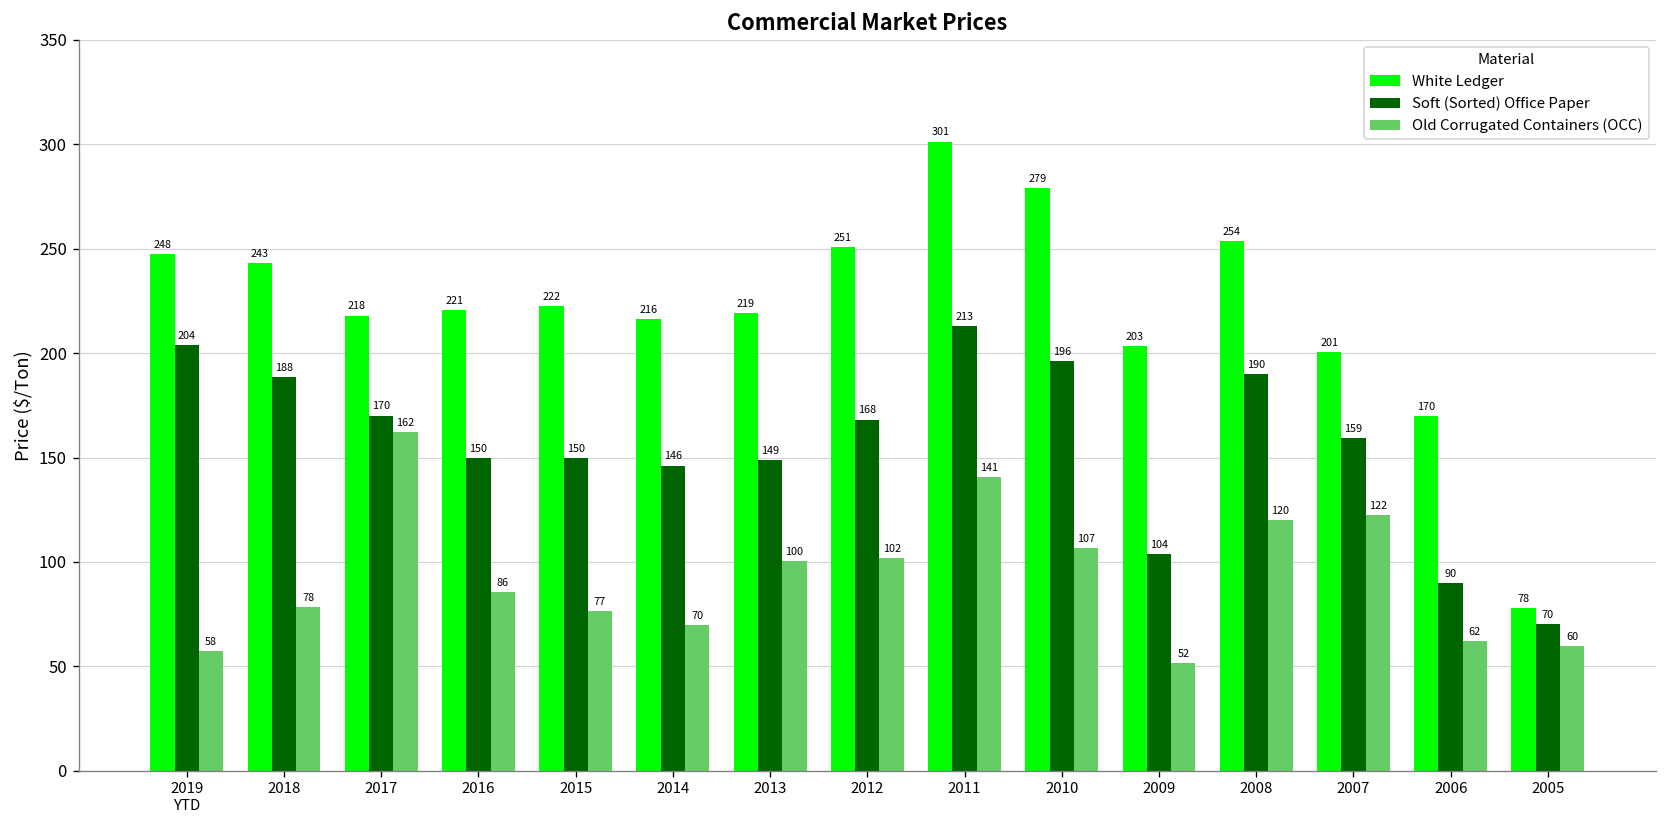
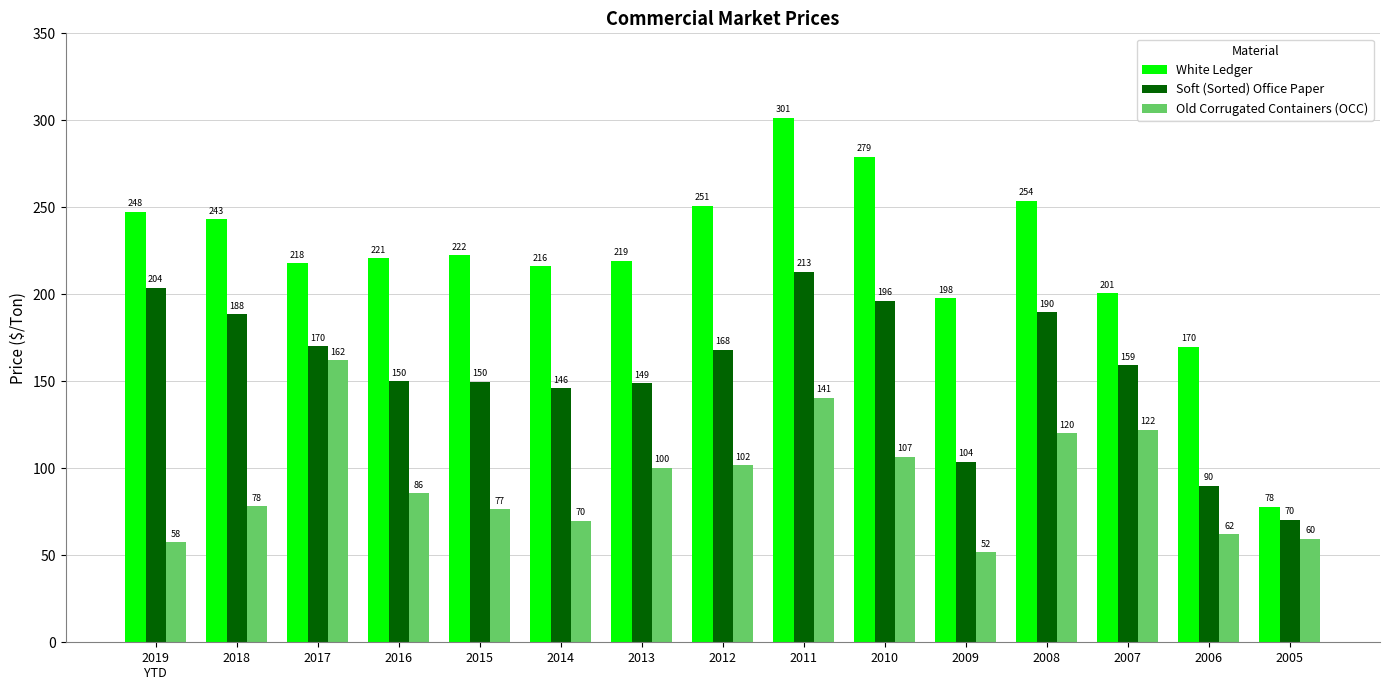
White Ledger, 2009: 203 -> 198
